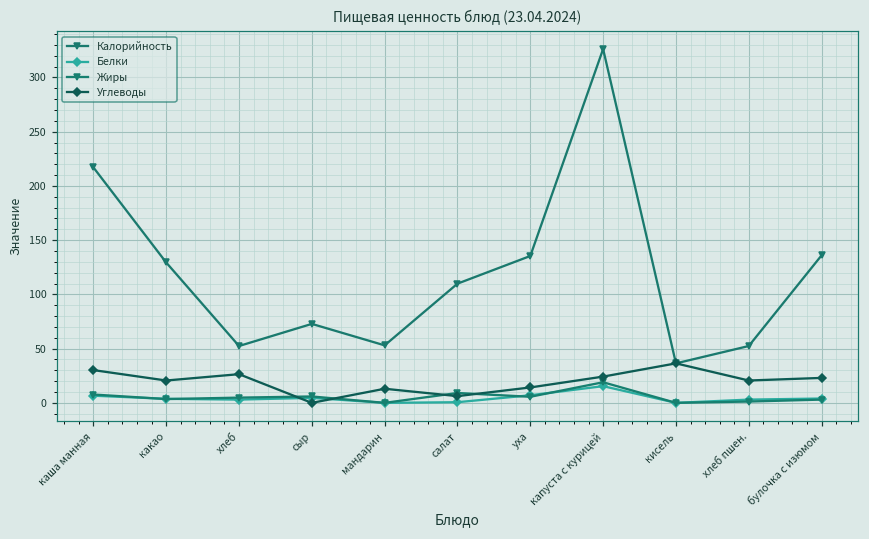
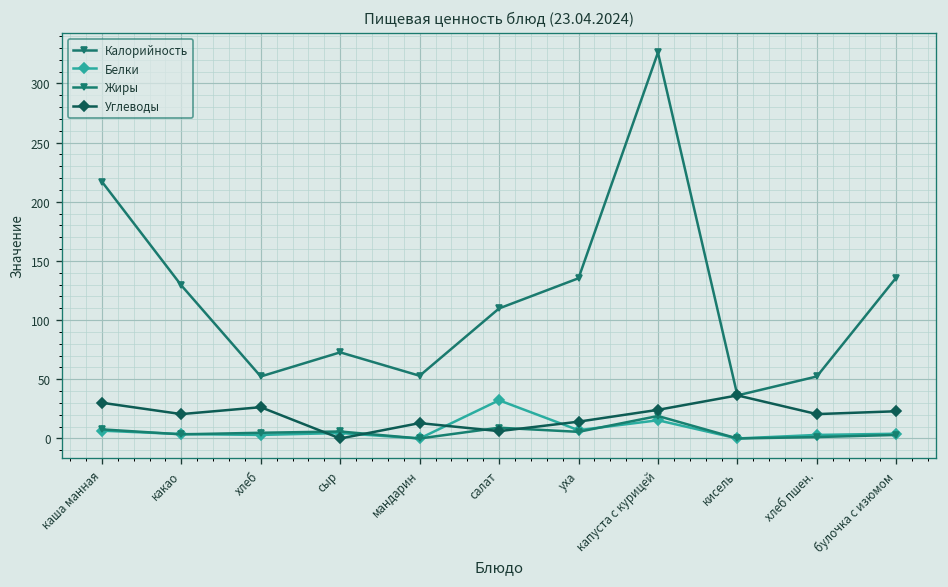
Белки, салат: 0 -> 30
